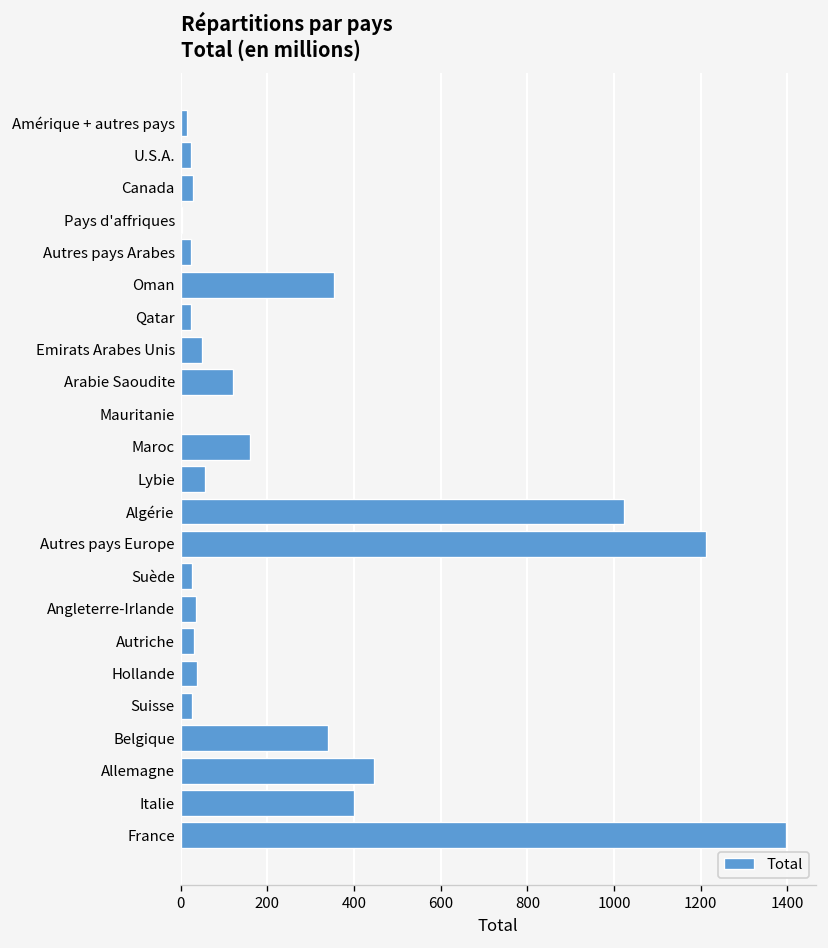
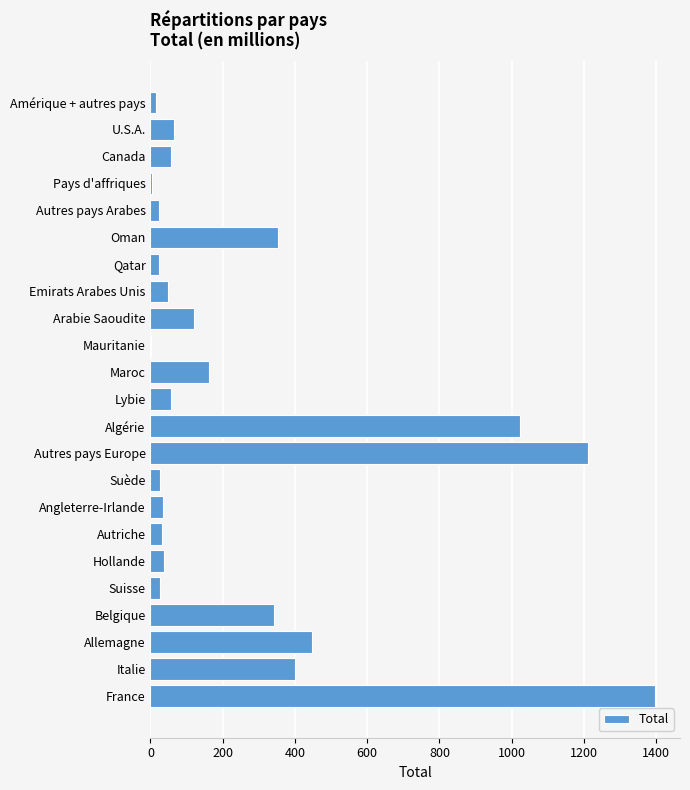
U.S.A.: 20 -> 70
Canada: 30 -> 60
